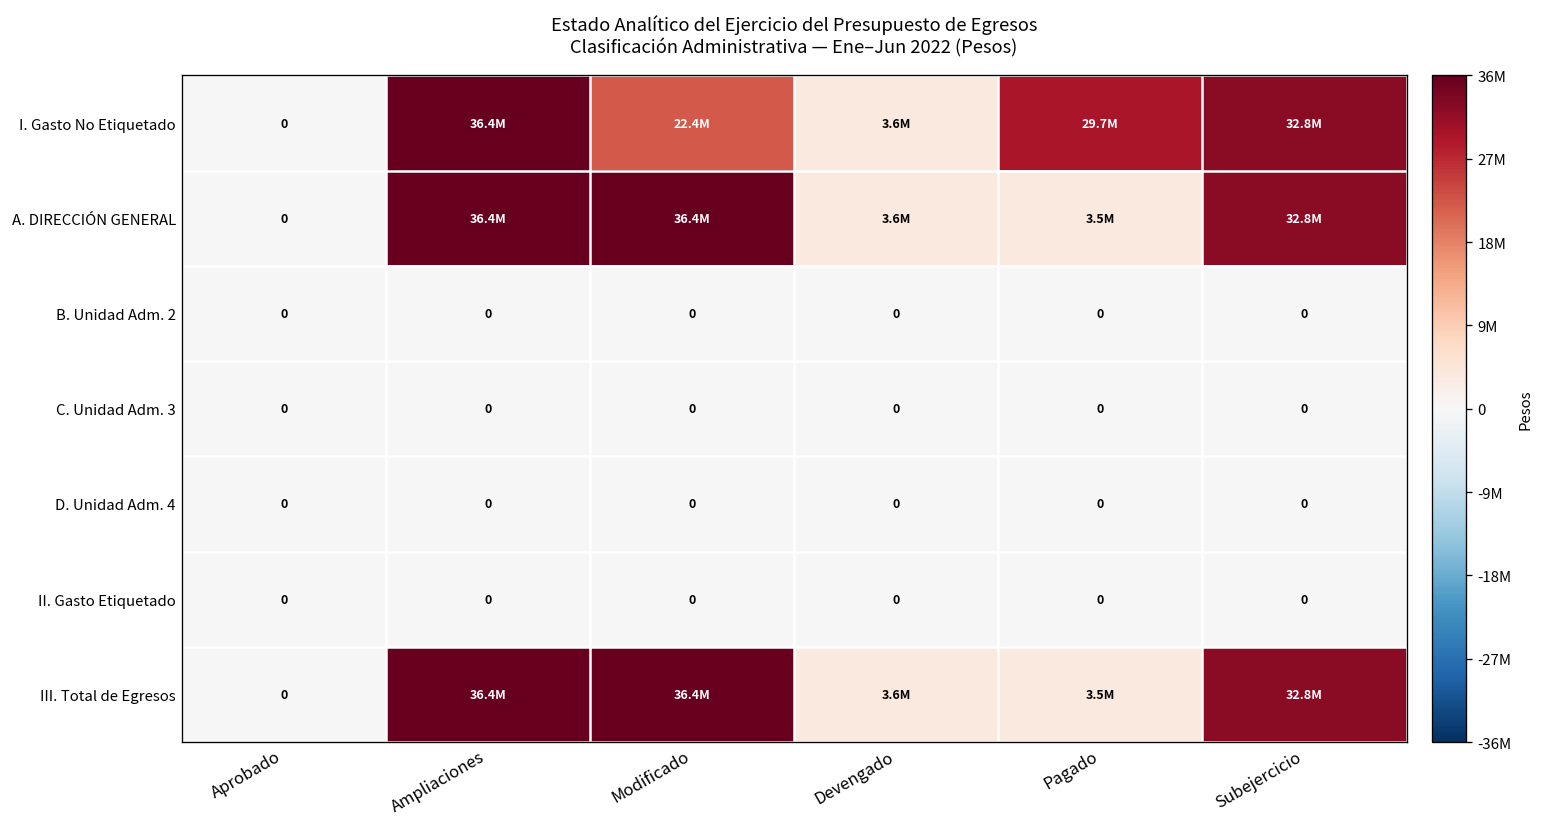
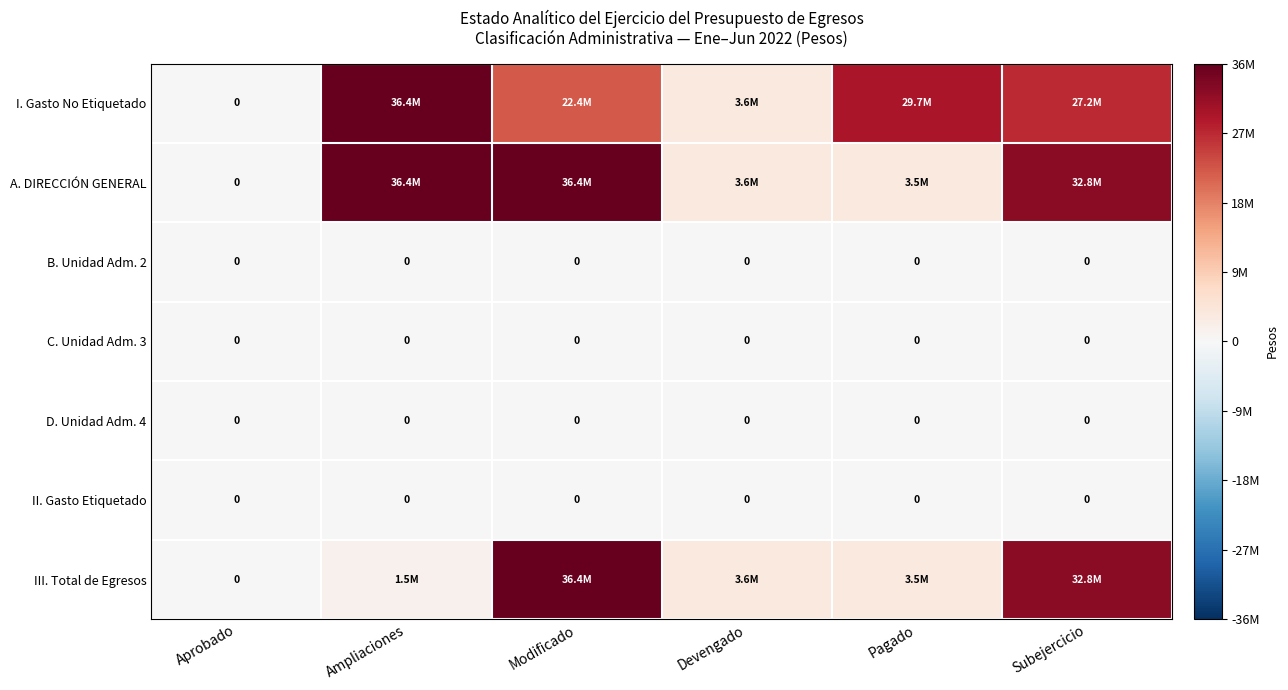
I. Gasto No Etiquetado, Subejercicio: 32.8M -> 27.2M
III. Total de Egresos, Ampliaciones: 36.4M -> 1.5M
